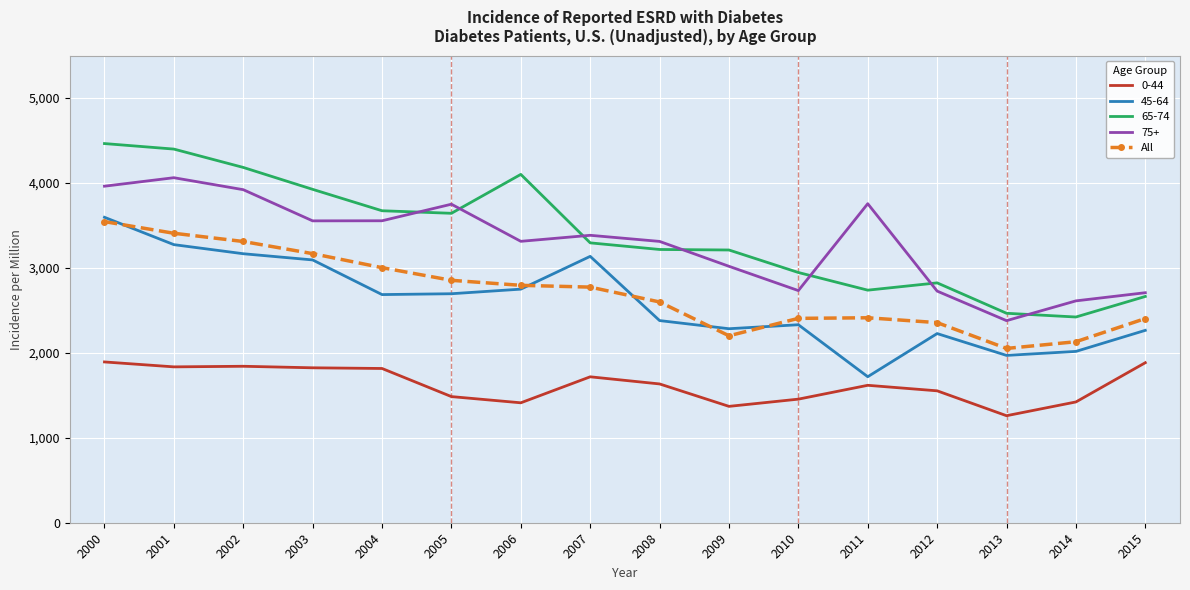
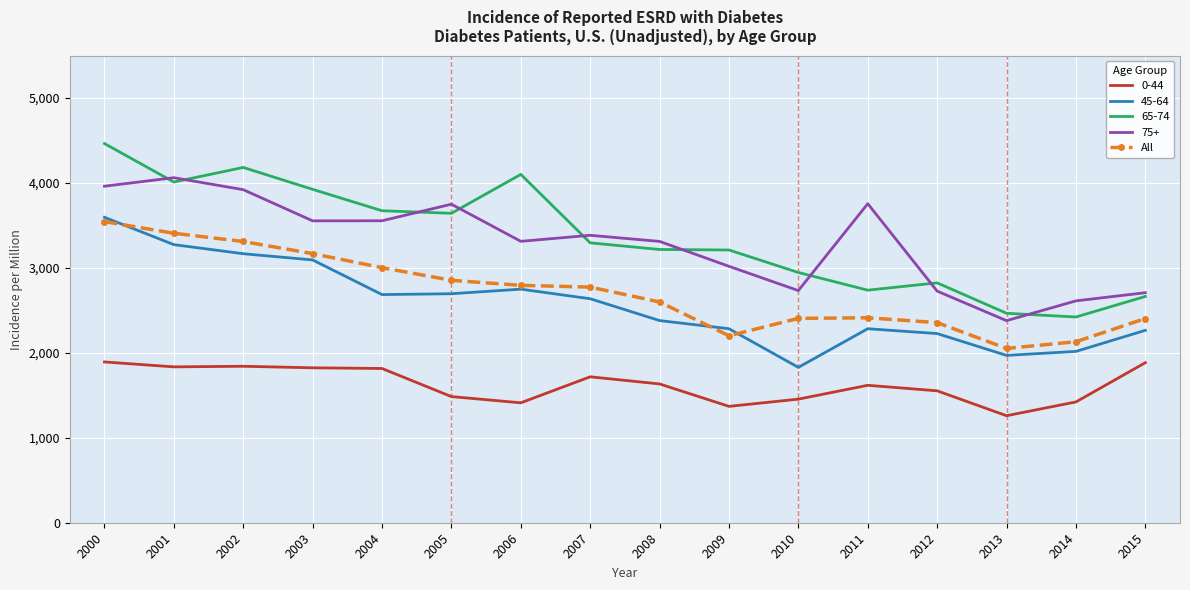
65-74, 2001: 4,400 -> 4,000
45-64, 2007: 3,100 -> 2,600
45-64, 2010: 2,300 -> 1,800
45-64, 2011: 1,700 -> 2,300
